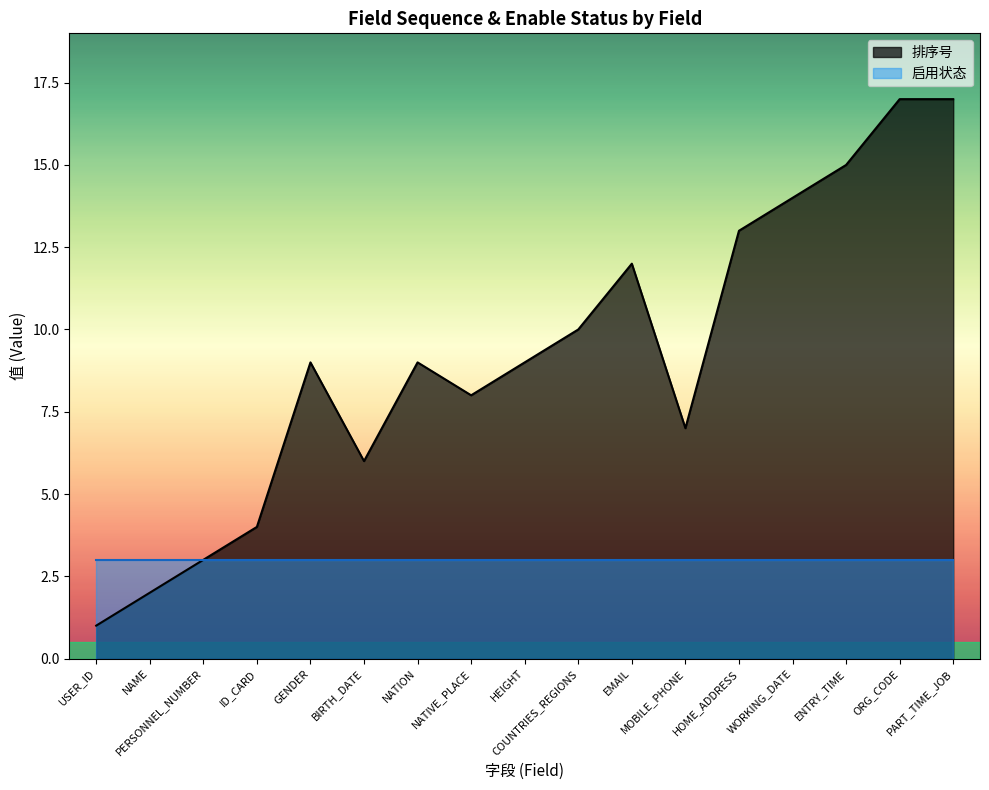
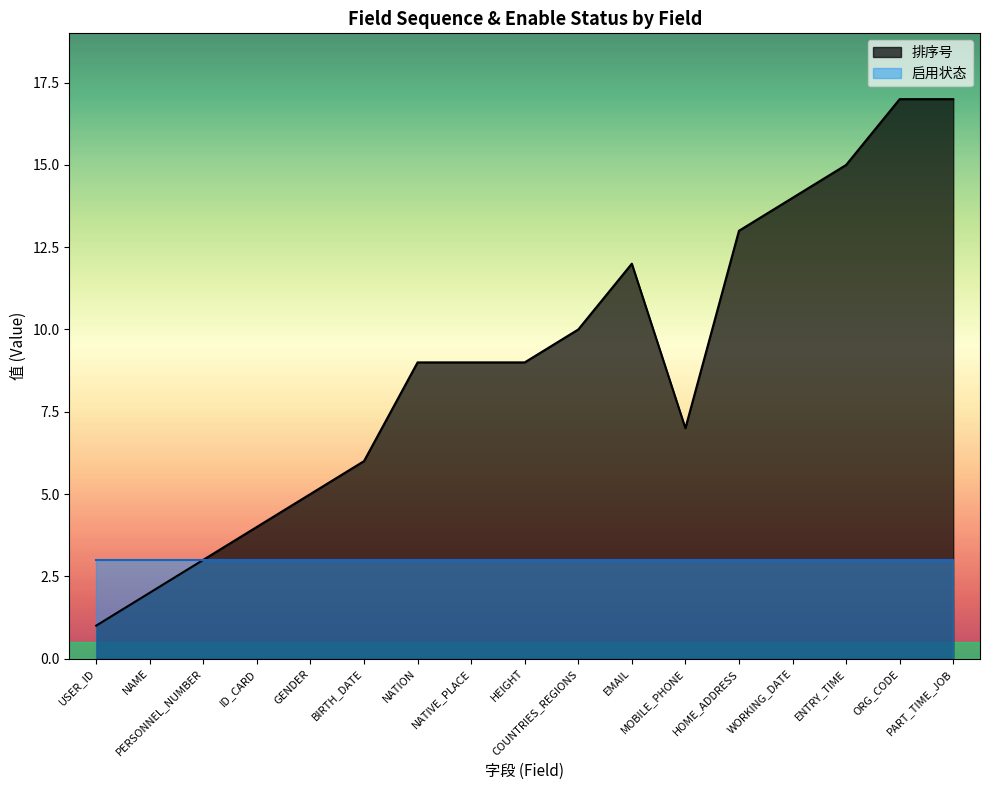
排序号, GENDER: 9 -> 5
排序号, NATIVE_PLACE: 8 -> 9
